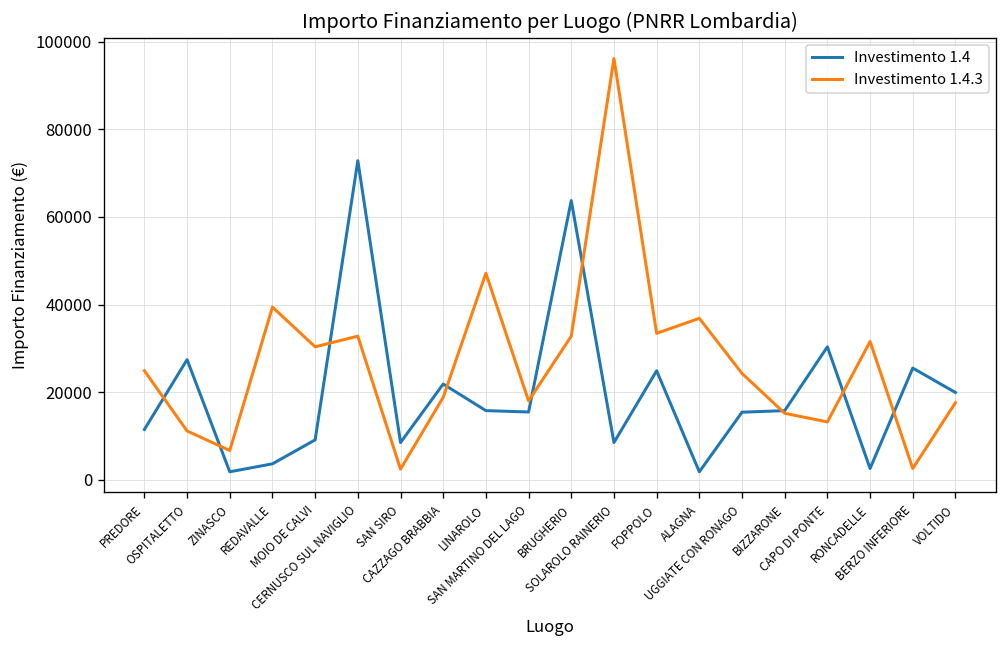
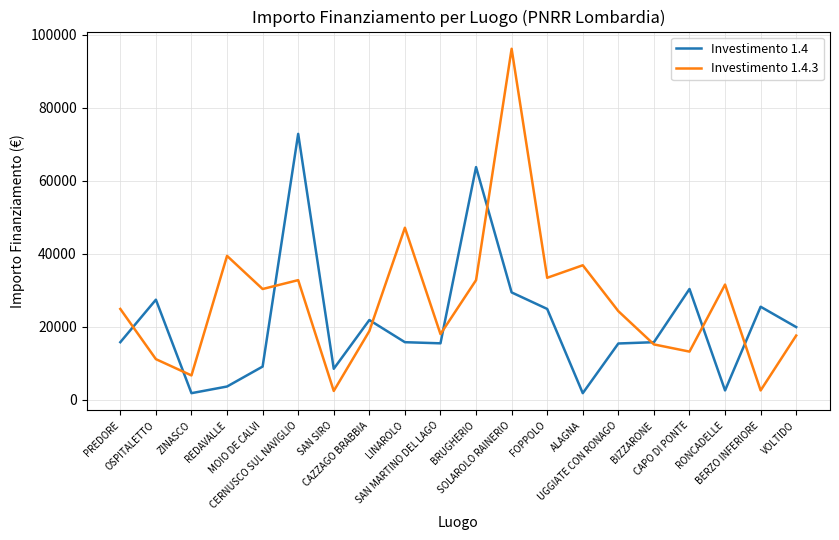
Investimento 1.4, PREDORE: 11000 -> 16000
Investimento 1.4, SOLAROLO RAINERIO: 8000 -> 29000
